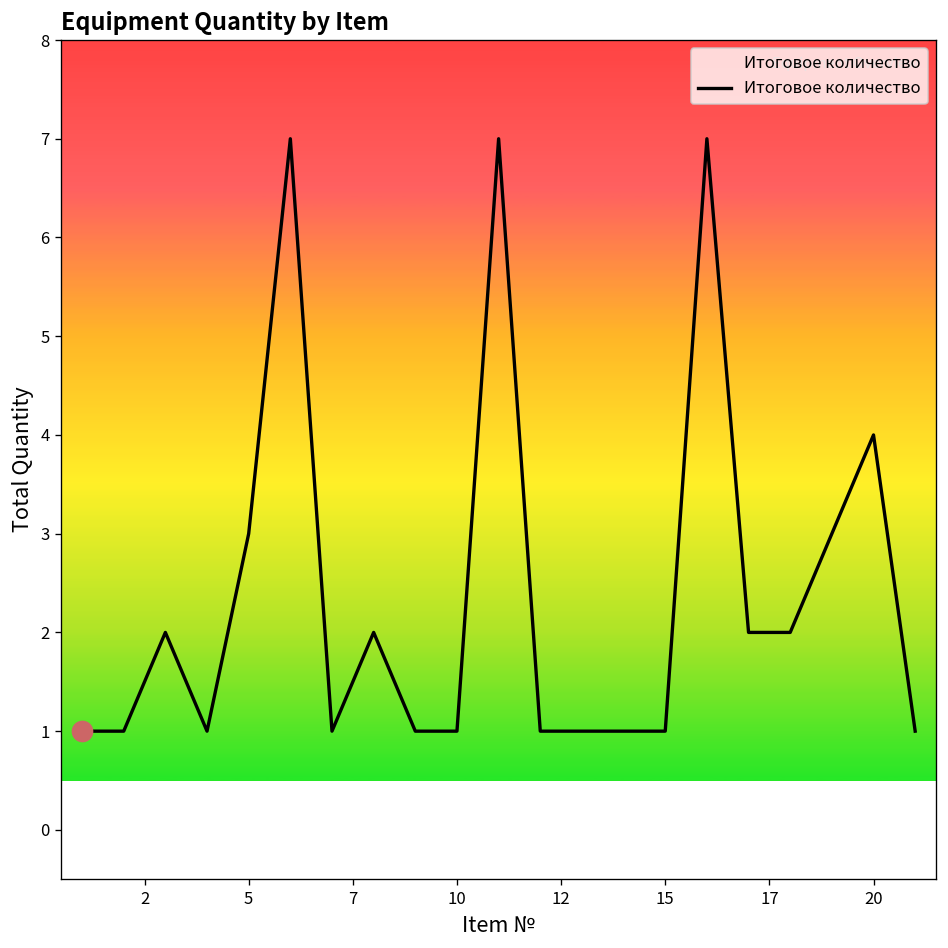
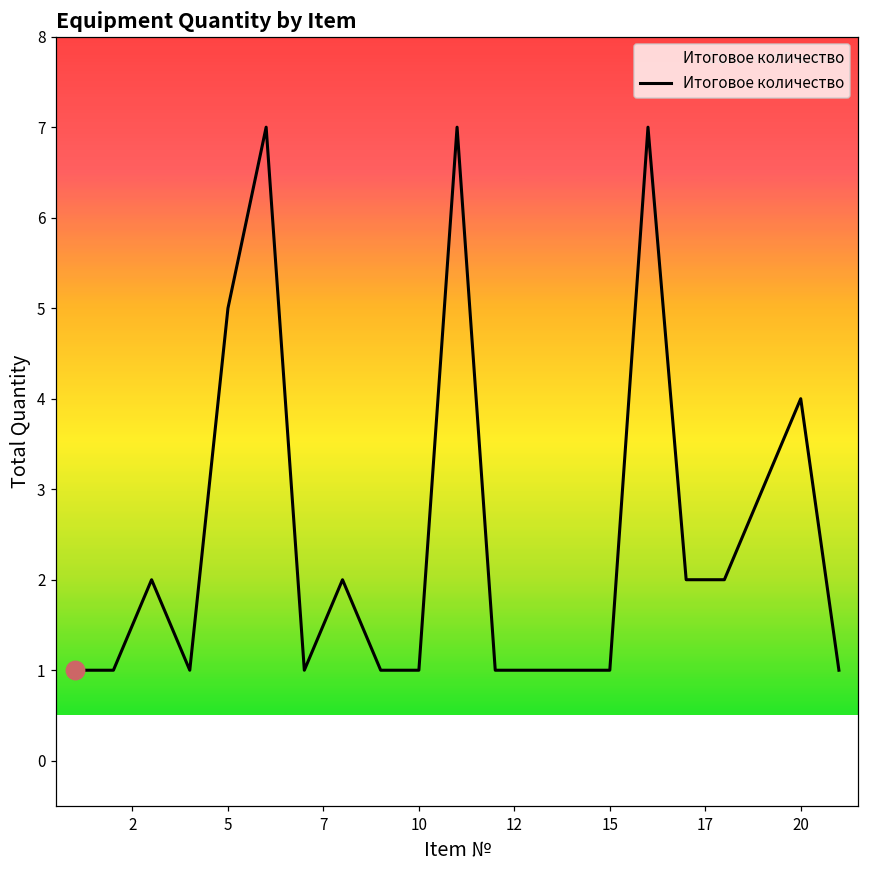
Итоговое количество, 5: 3 -> 5
